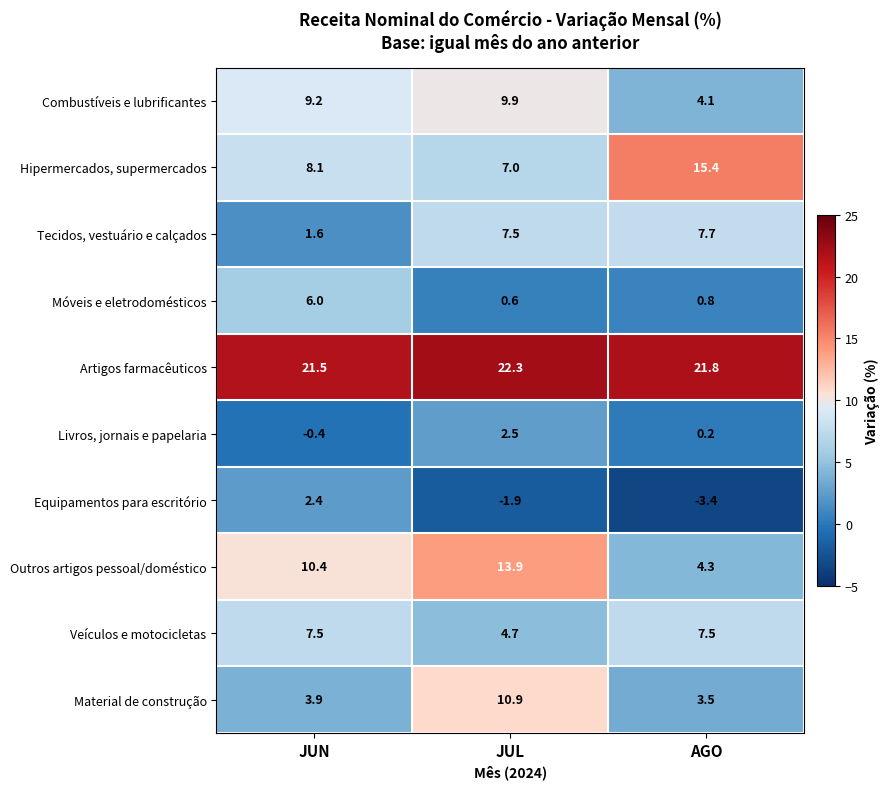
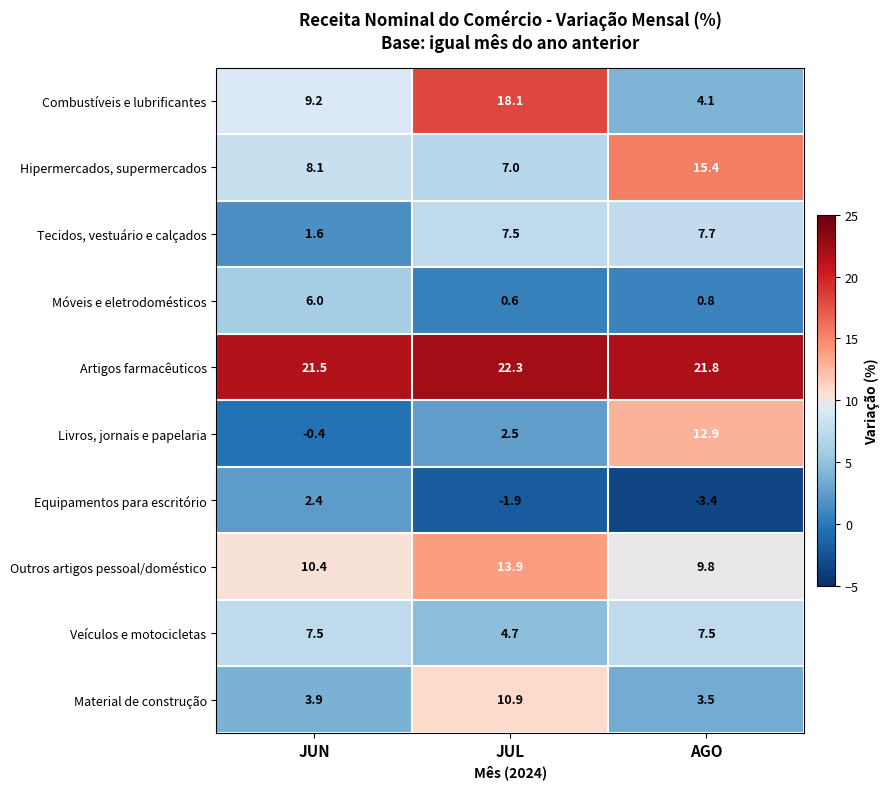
Combustíveis e lubrificantes, JUL: 9.9 -> 18.1
Livros, jornais e papelaria, AGO: 0.2 -> 12.9
Outros artigos pessoal/doméstico, AGO: 4.3 -> 9.8
